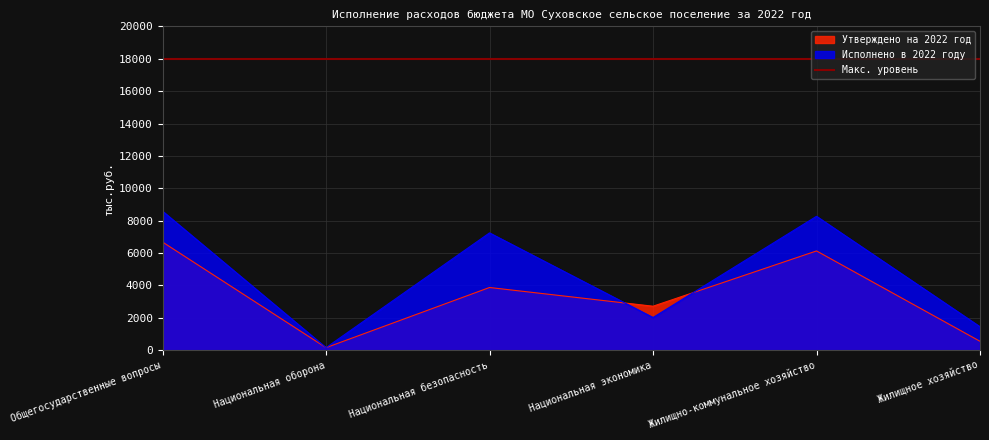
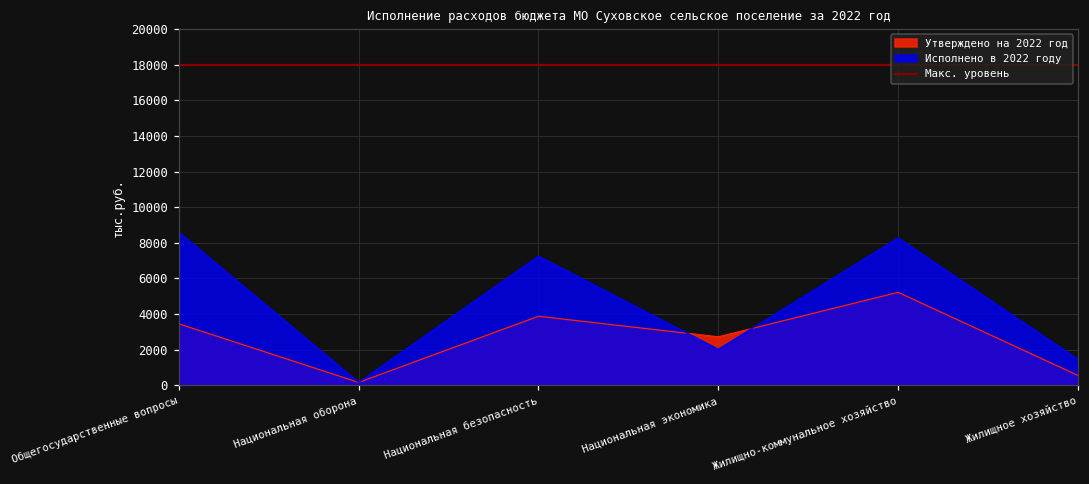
Утверждено на 2022 год, Общегосударственные вопросы: 6700 -> 3400
Утверждено на 2022 год, Жилищно-коммунальное хозяйство: 6100 -> 5200
